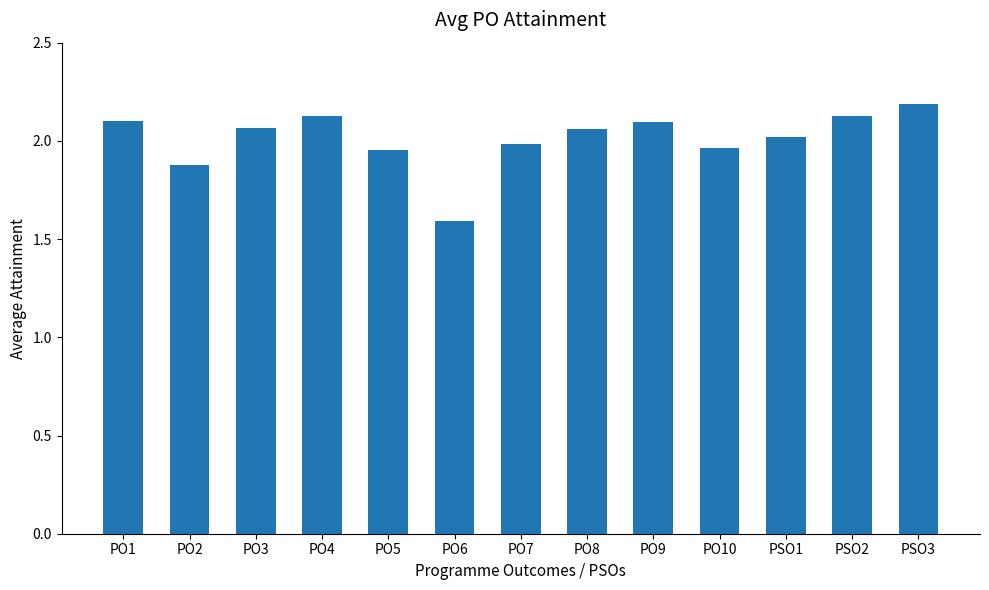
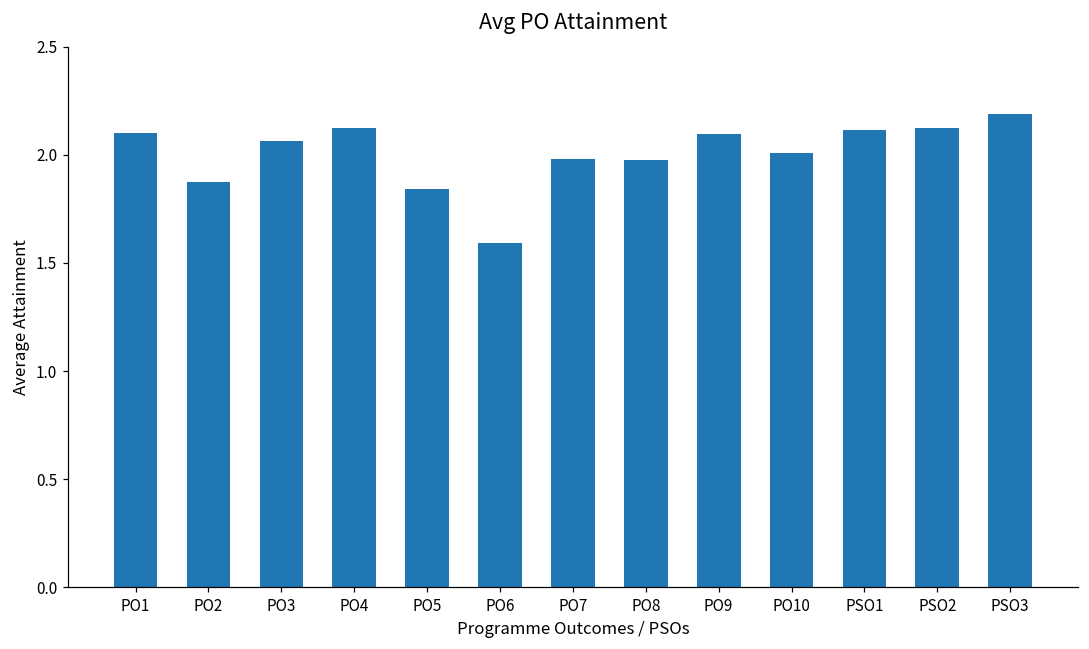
PO5: 1.96 -> 1.84
PO8: 2.06 -> 1.98
PO10: 1.96 -> 2.01
PSO1: 2.02 -> 2.12
